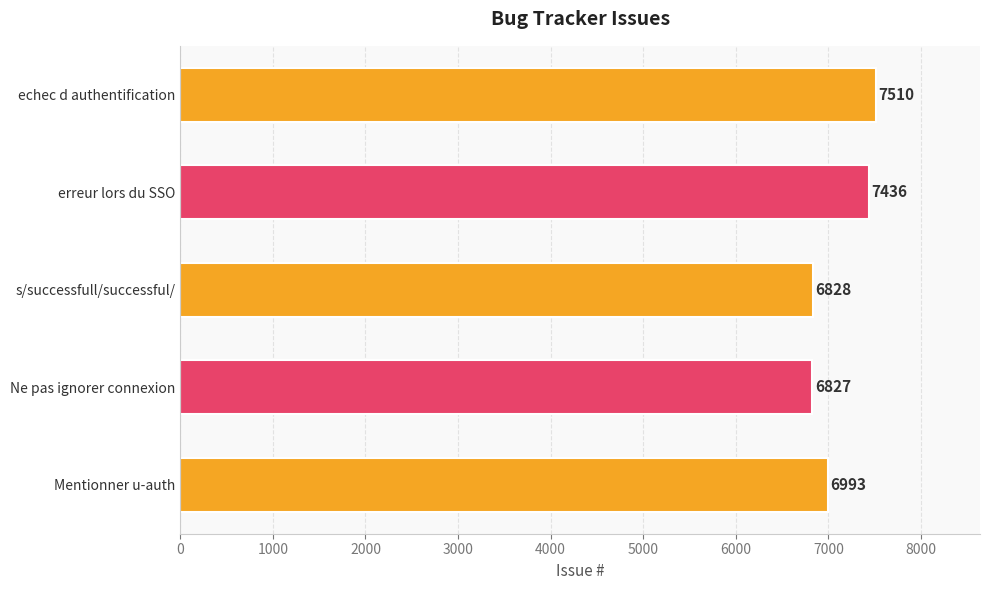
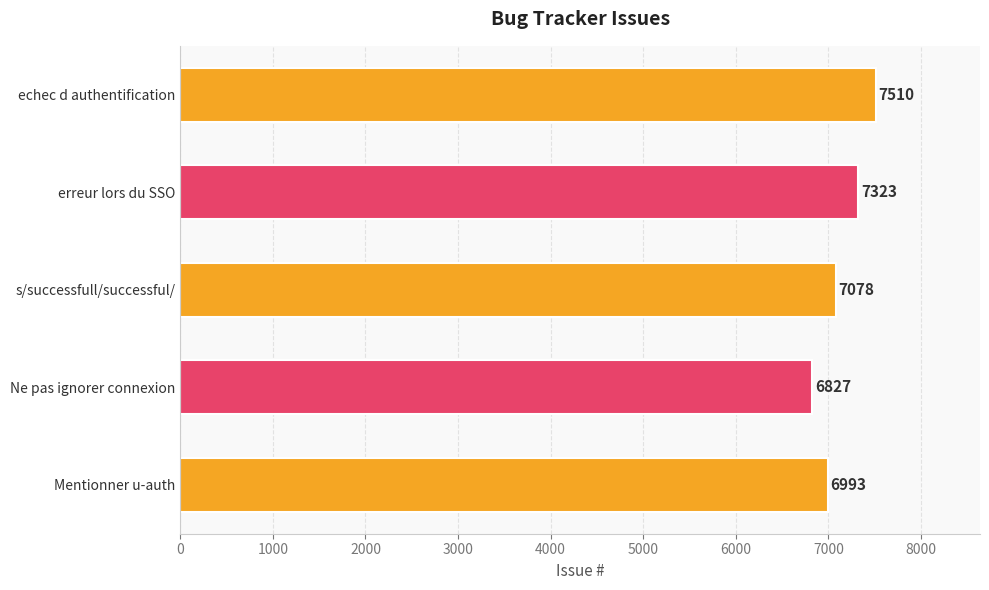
erreur lors du SSO: 7436 -> 7323
s/successfull/successful/: 6828 -> 7078
